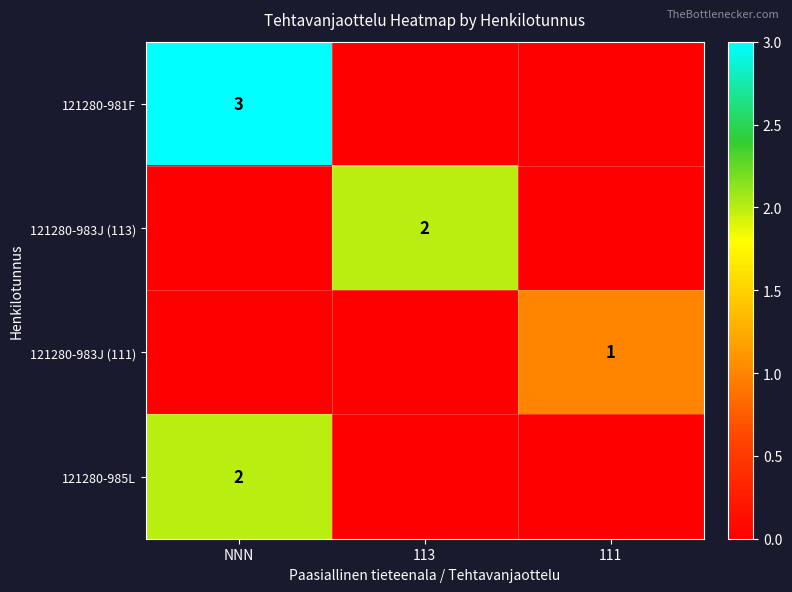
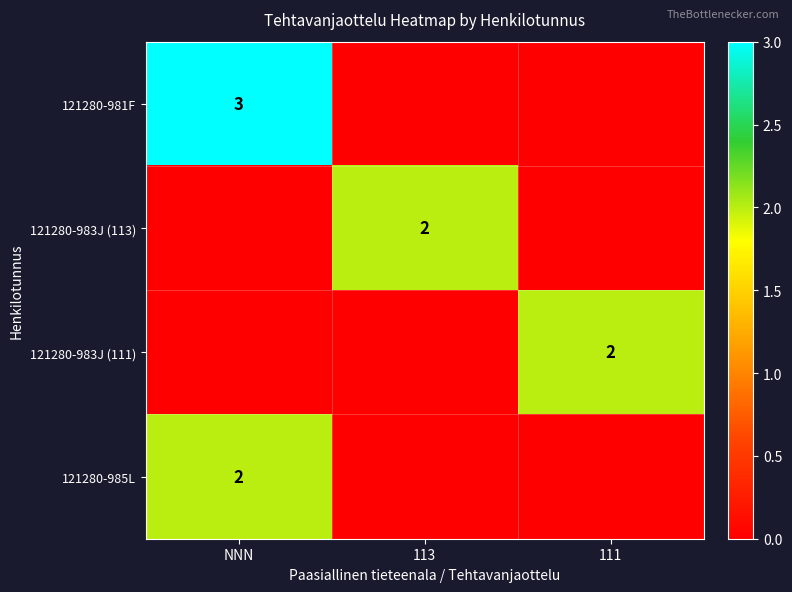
121280-983J (111), 111: 1 -> 2
